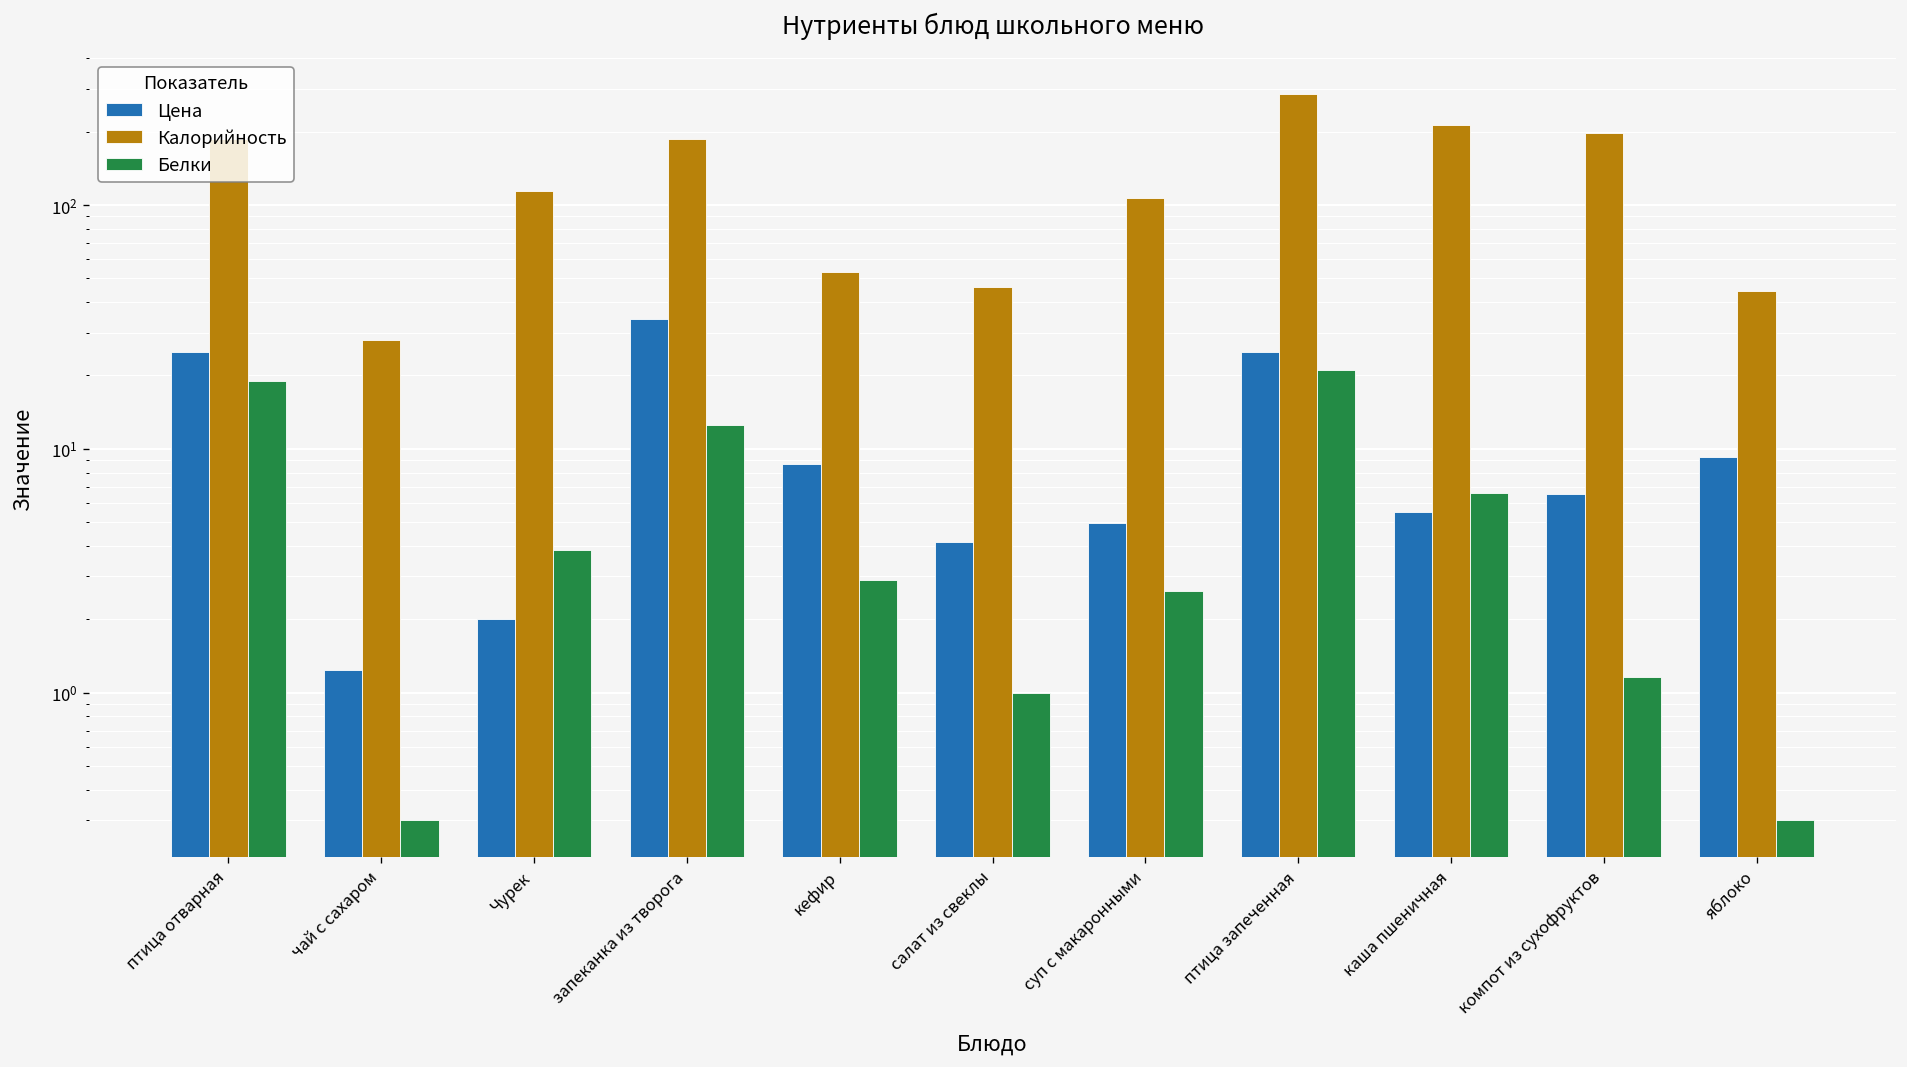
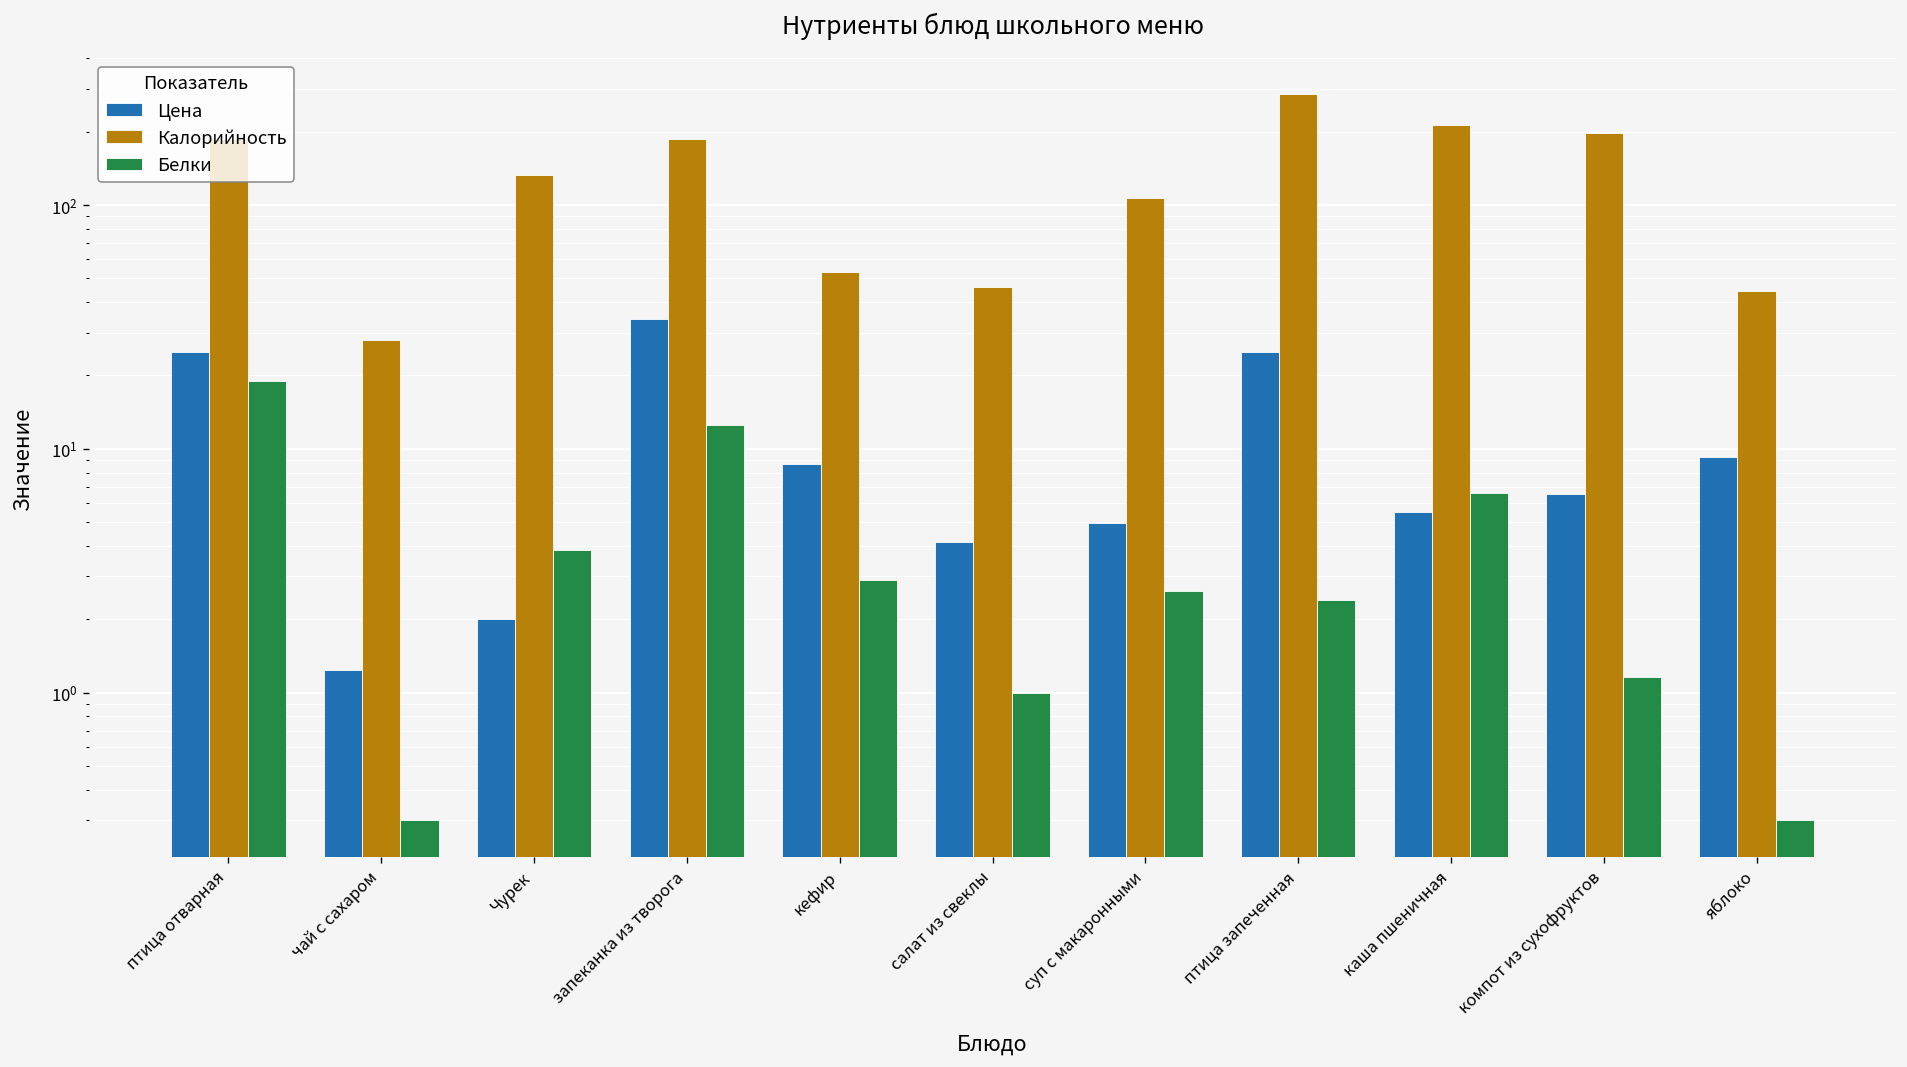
Калорийность, Чурек: 110 -> 130
Белки, птица запеченная: 21 -> 2.4
